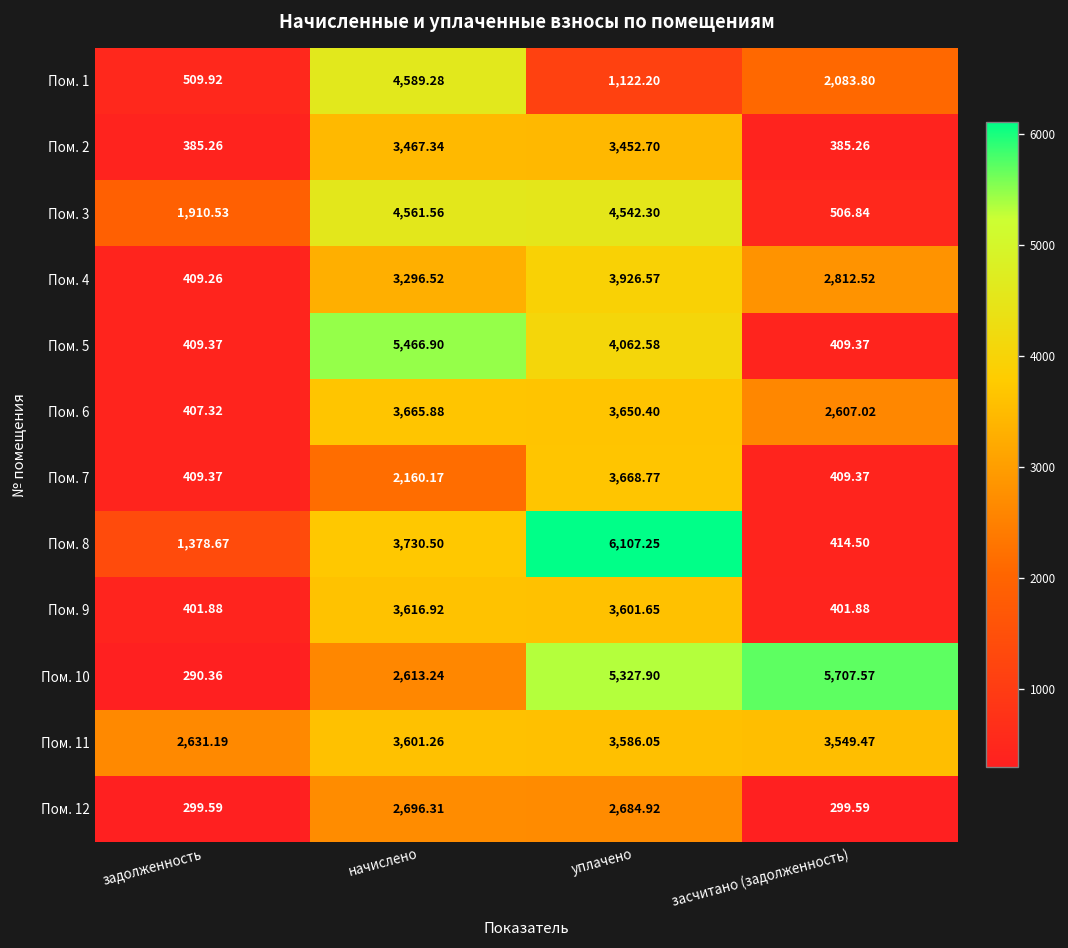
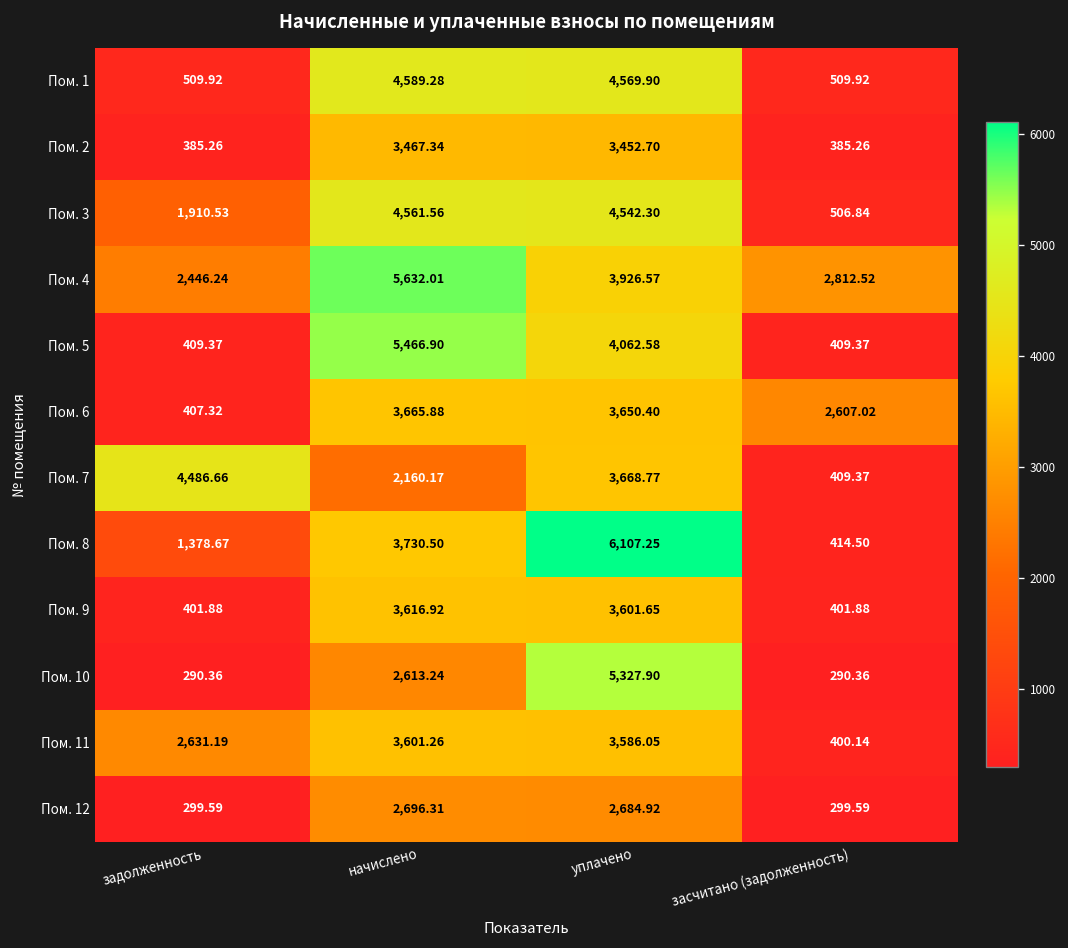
Пом. 1, уплачено: 1,122.20 -> 4,569.90
Пом. 1, засчитано (задолженность): 2,083.80 -> 509.92
Пом. 4, задолженность: 409.26 -> 2,446.24
Пом. 4, начислено: 3,296.52 -> 5,632.01
Пом. 7, задолженность: 409.37 -> 4,486.66
Пом. 10, засчитано (задолженность): 5,707.57 -> 290.36
Пом. 11, засчитано (задолженность): 3,549.47 -> 400.14
